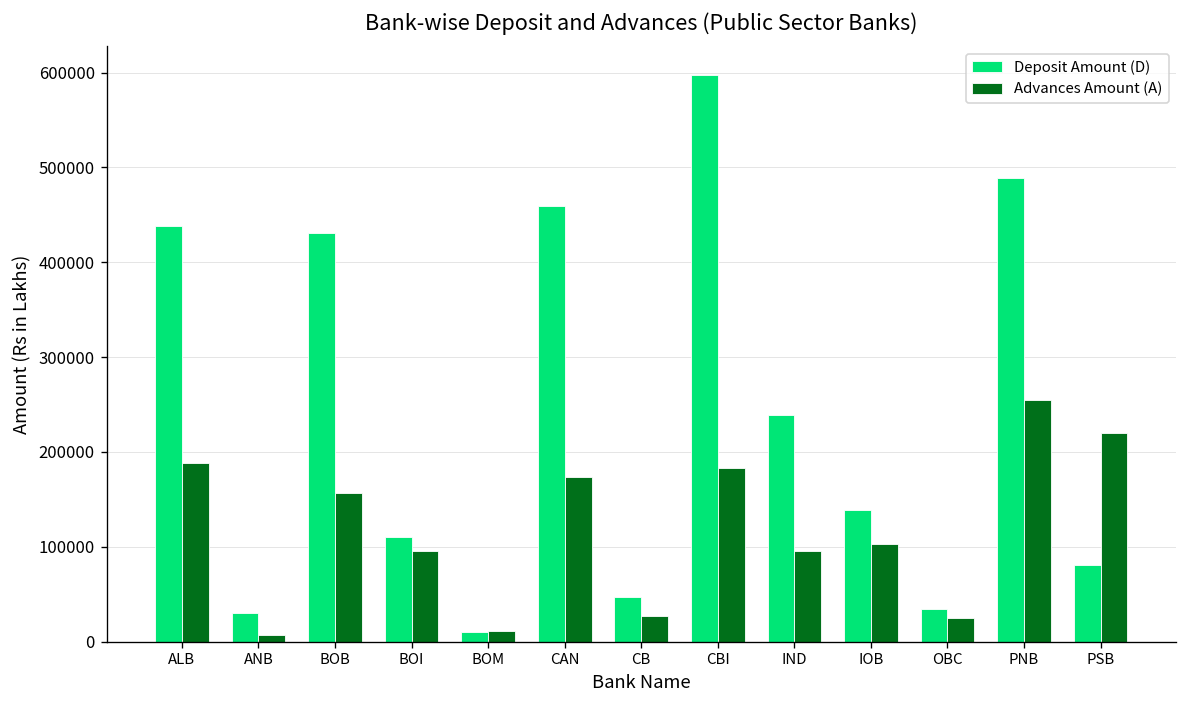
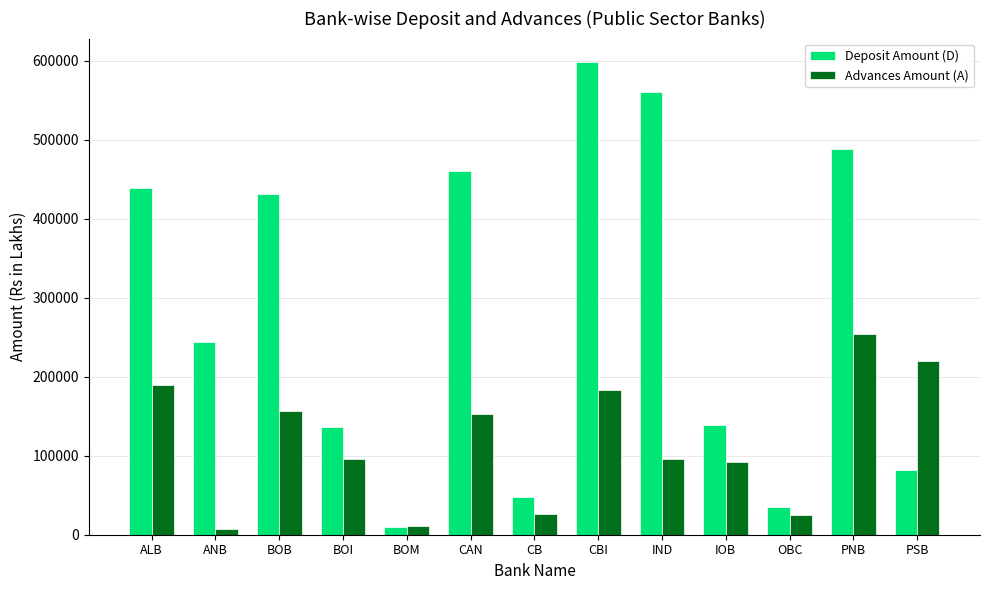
Deposit Amount (D), ANB: 30000 -> 240000
Deposit Amount (D), BOI: 110000 -> 140000
Advances Amount (A), CAN: 170000 -> 150000
Deposit Amount (D), IND: 240000 -> 560000
Advances Amount (A), IOB: 100000 -> 90000
